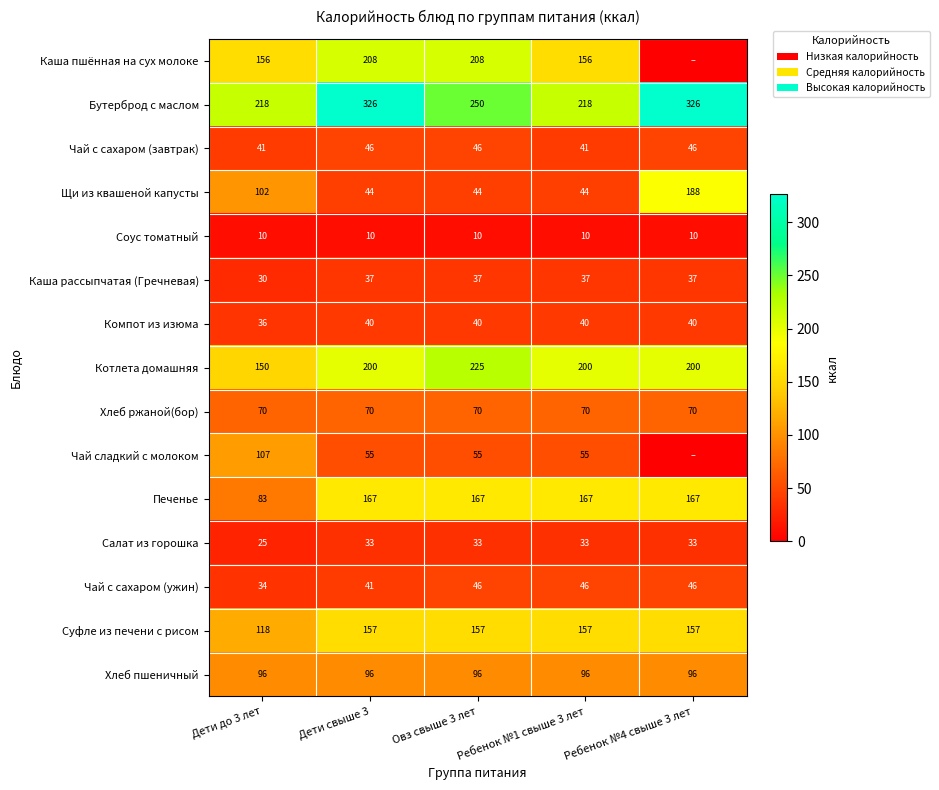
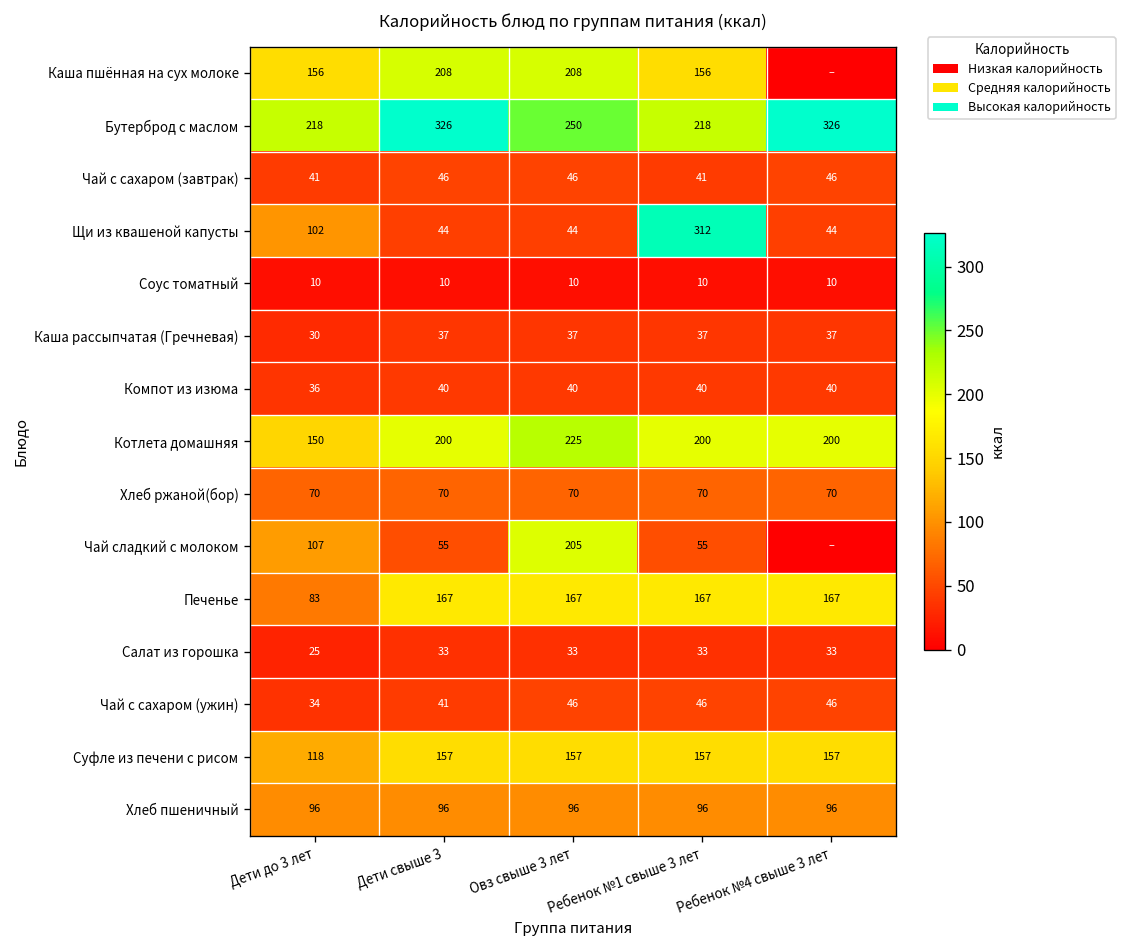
Щи из квашеной капусты, Ребенок №1 свыше 3 лет: 44 -> 312
Щи из квашеной капусты, Ребенок №4 свыше 3 лет: 188 -> 44
Чай сладкий с молоком, Овз свыше 3 лет: 55 -> 205
